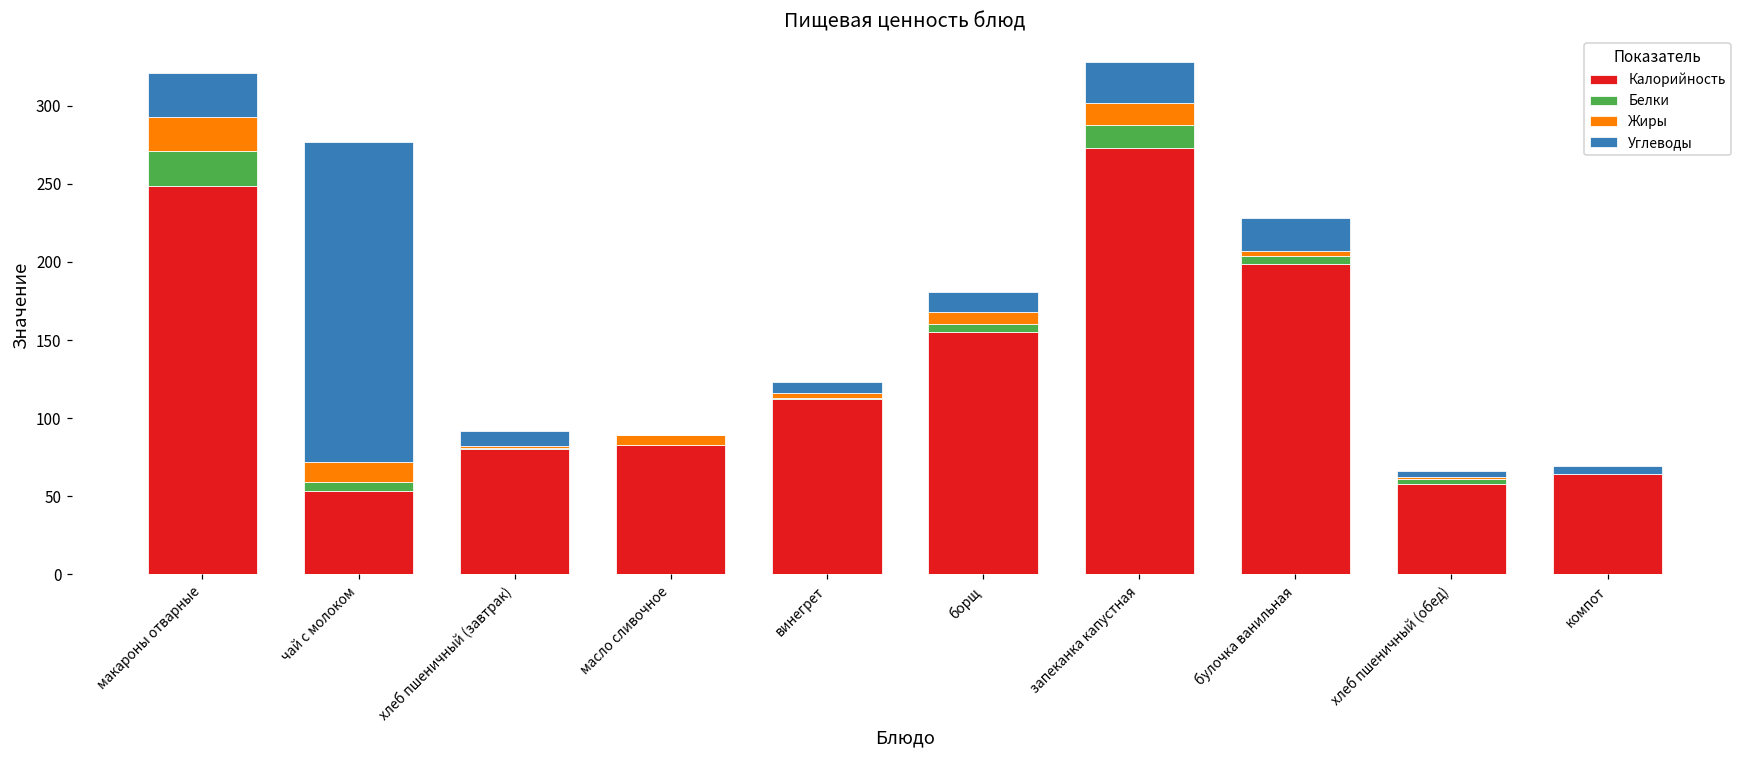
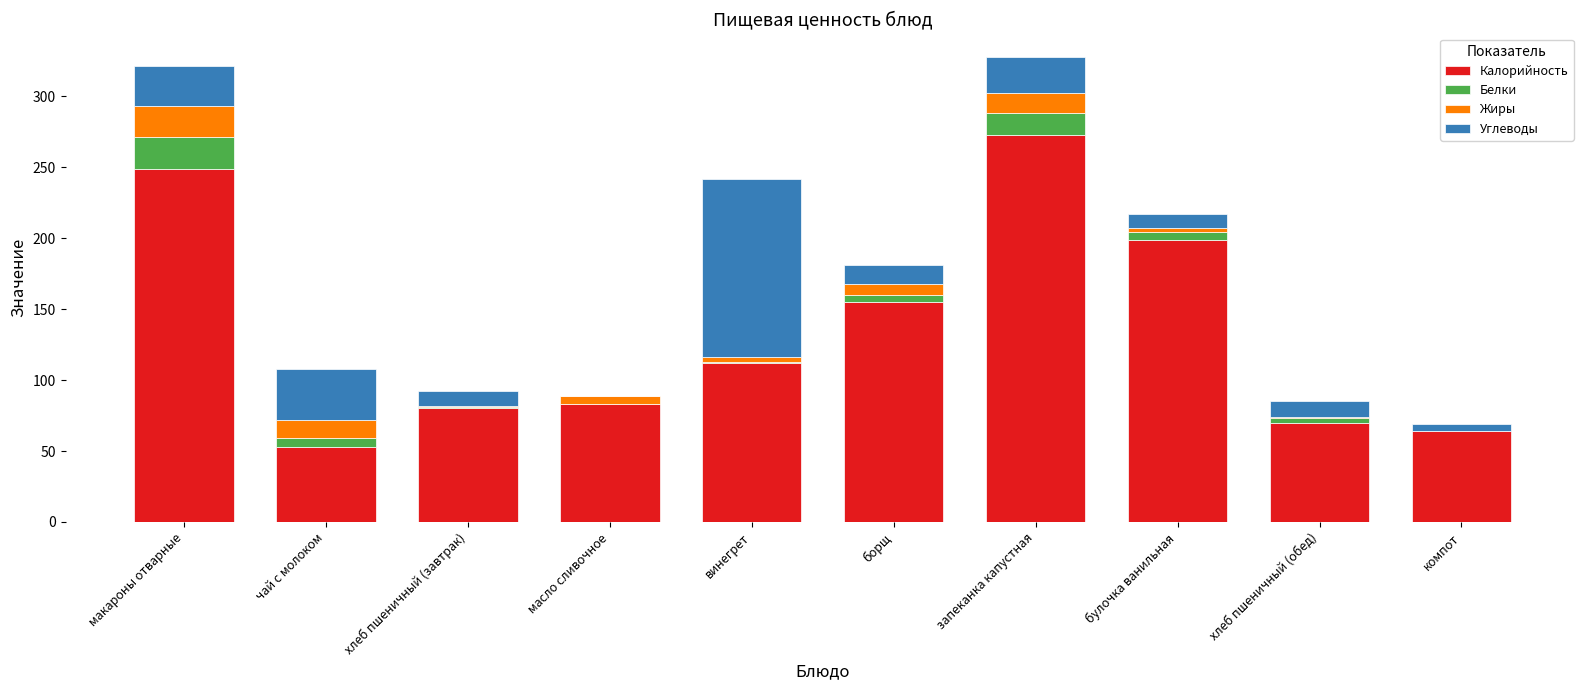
Углеводы, чай с молоком: 205 -> 36
Углеводы, винегрет: 7 -> 126
Углеводы, булочка ванильная: 21 -> 10
Калорийность, хлеб пшеничный (обед): 58 -> 70
Углеводы, хлеб пшеничный (обед): 4 -> 11
